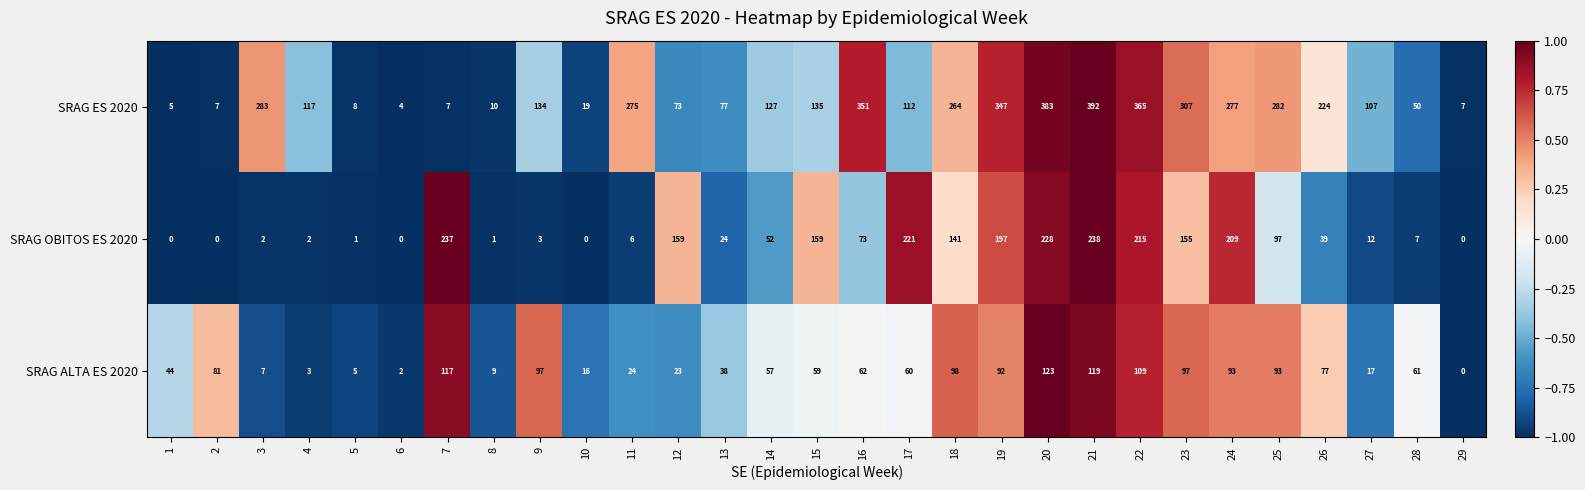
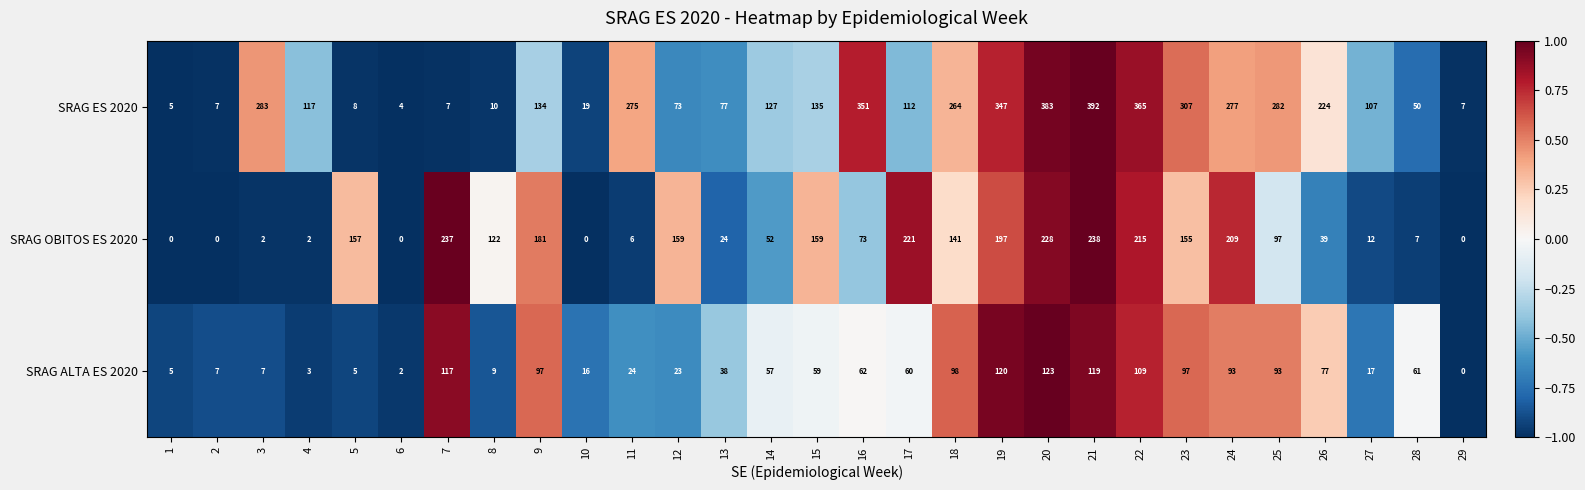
SRAG OBITOS ES 2020, 5: 1 -> 157
SRAG OBITOS ES 2020, 8: 1 -> 122
SRAG OBITOS ES 2020, 9: 3 -> 181
SRAG ALTA ES 2020, 1: 44 -> 5
SRAG ALTA ES 2020, 2: 81 -> 7
SRAG ALTA ES 2020, 19: 92 -> 120
